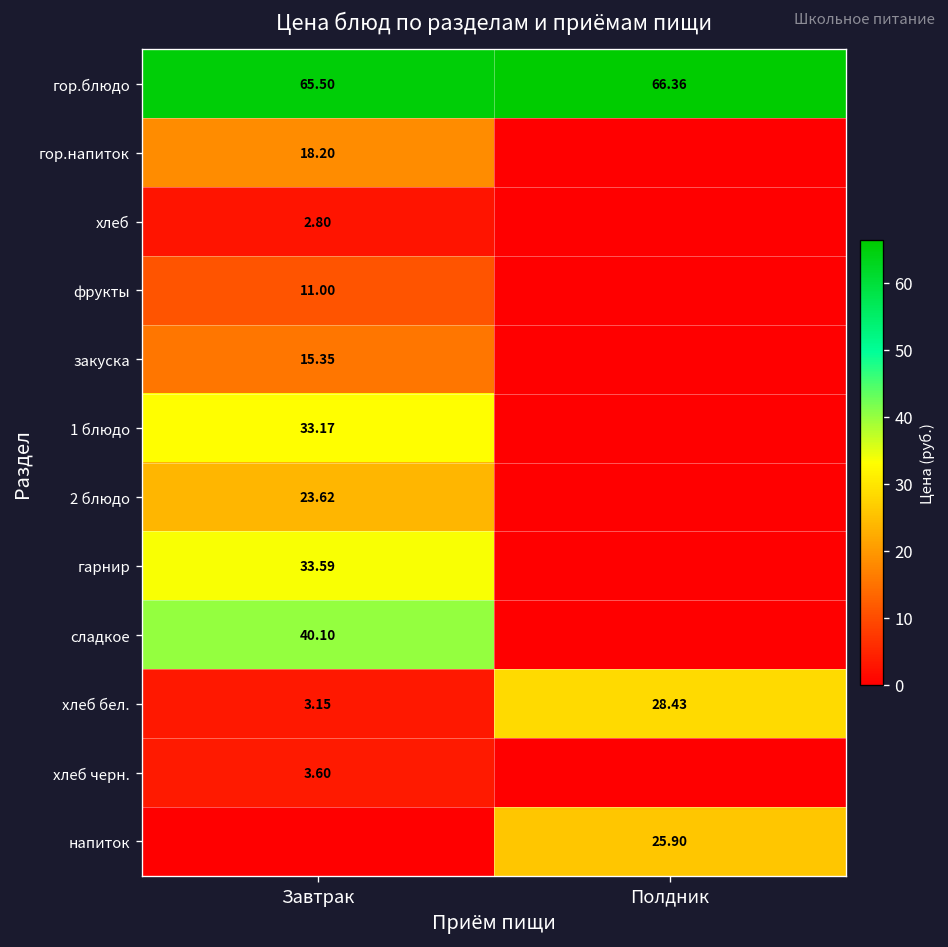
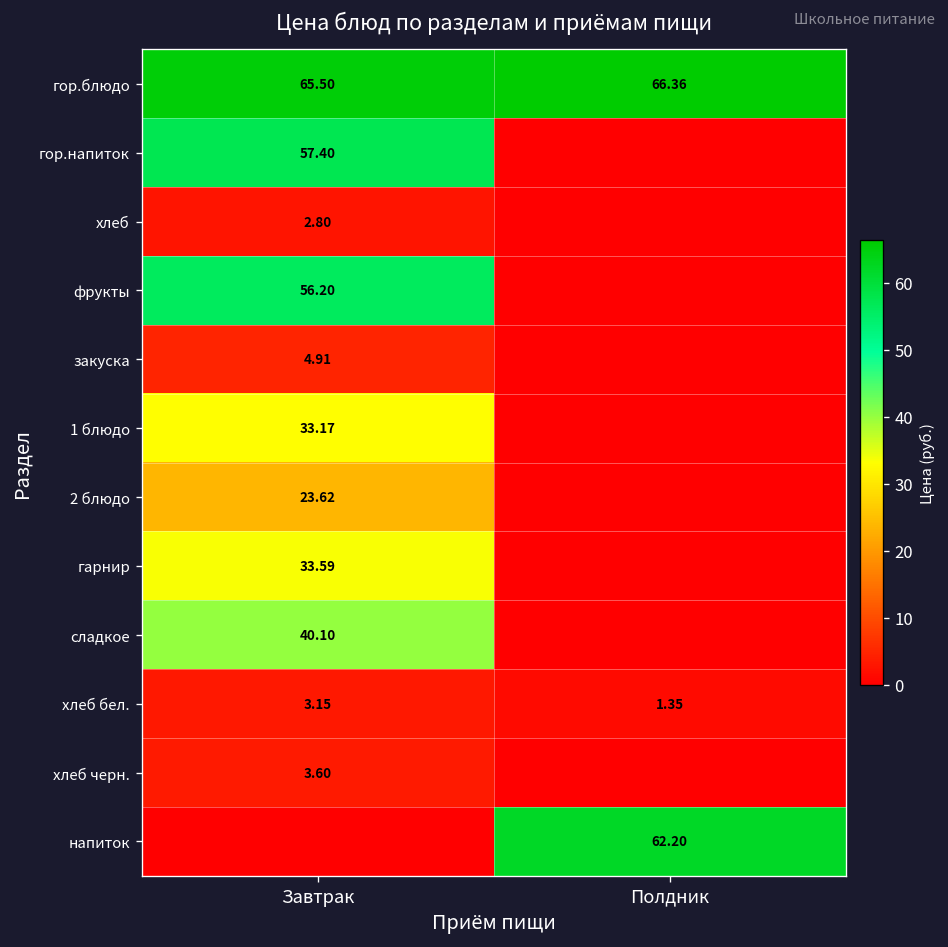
гор.напиток, Завтрак: 18.20 -> 57.40
фрукты, Завтрак: 11.00 -> 56.20
закуска, Завтрак: 15.35 -> 4.91
хлеб бел., Полдник: 28.43 -> 1.35
напиток, Полдник: 25.90 -> 62.20
